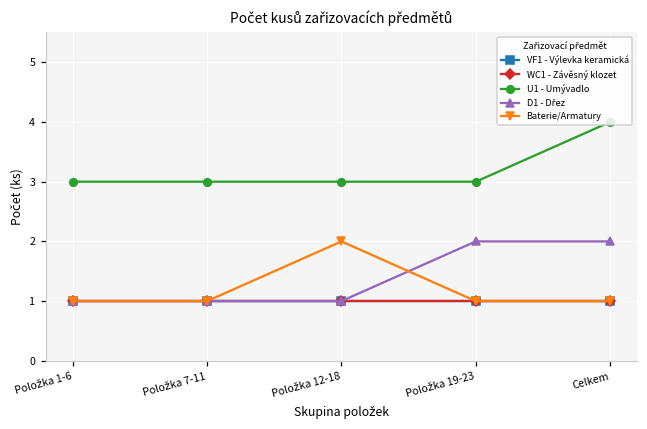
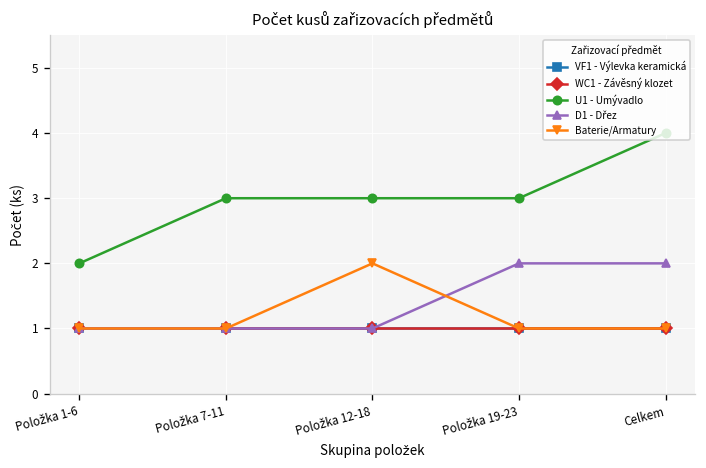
U1 - Umývadlo, Položka 1-6: 3 -> 2
